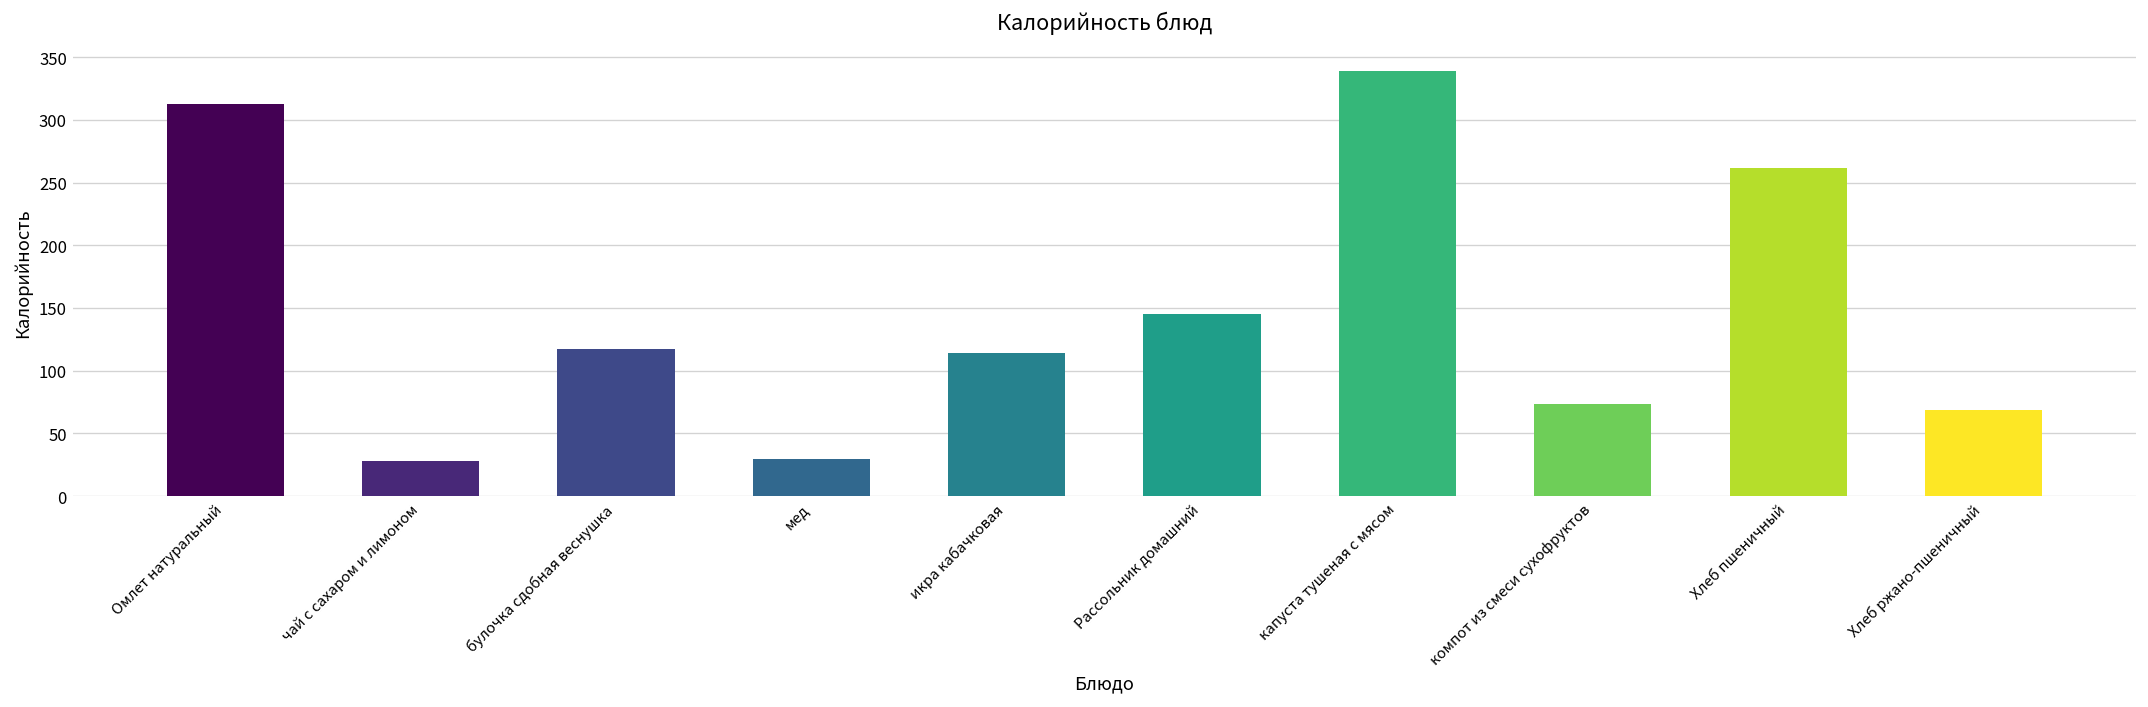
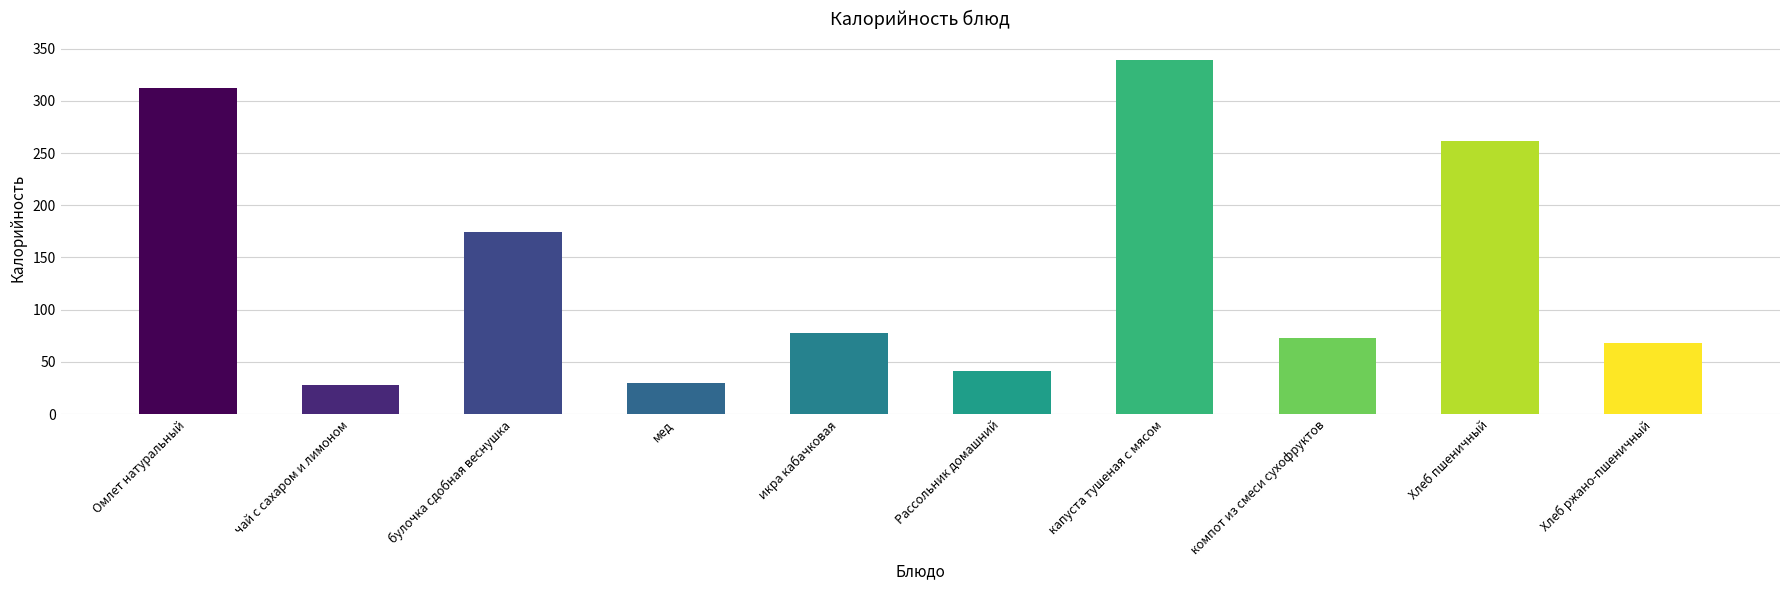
булочка сдобная веснушка: 117 -> 174
икра кабачковая: 114 -> 78
Рассольник домашний: 145 -> 42
